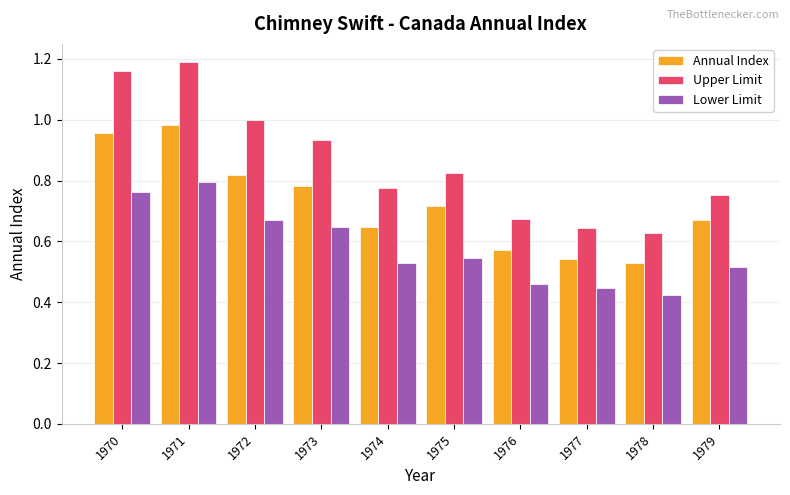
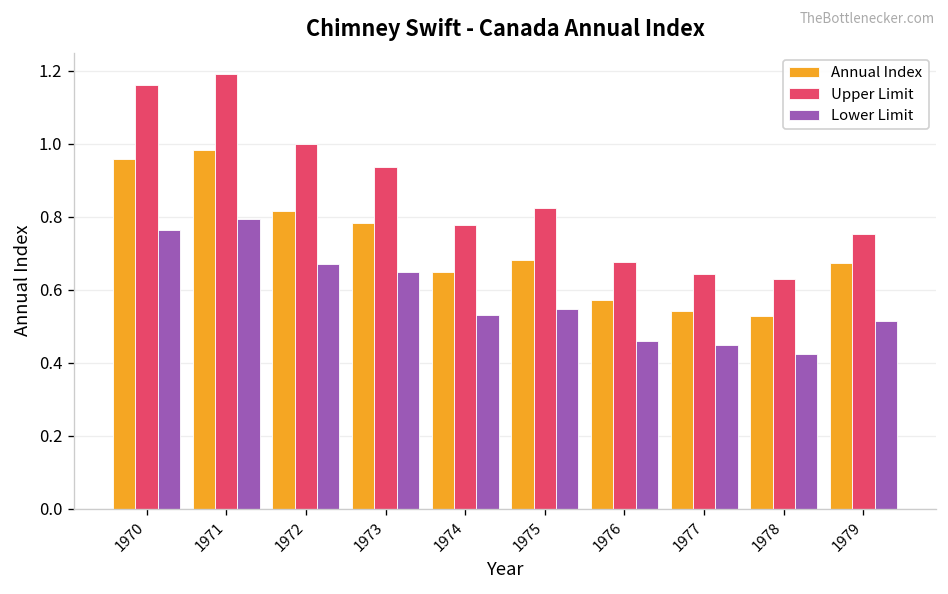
Annual Index, 1975: 0.72 -> 0.68
